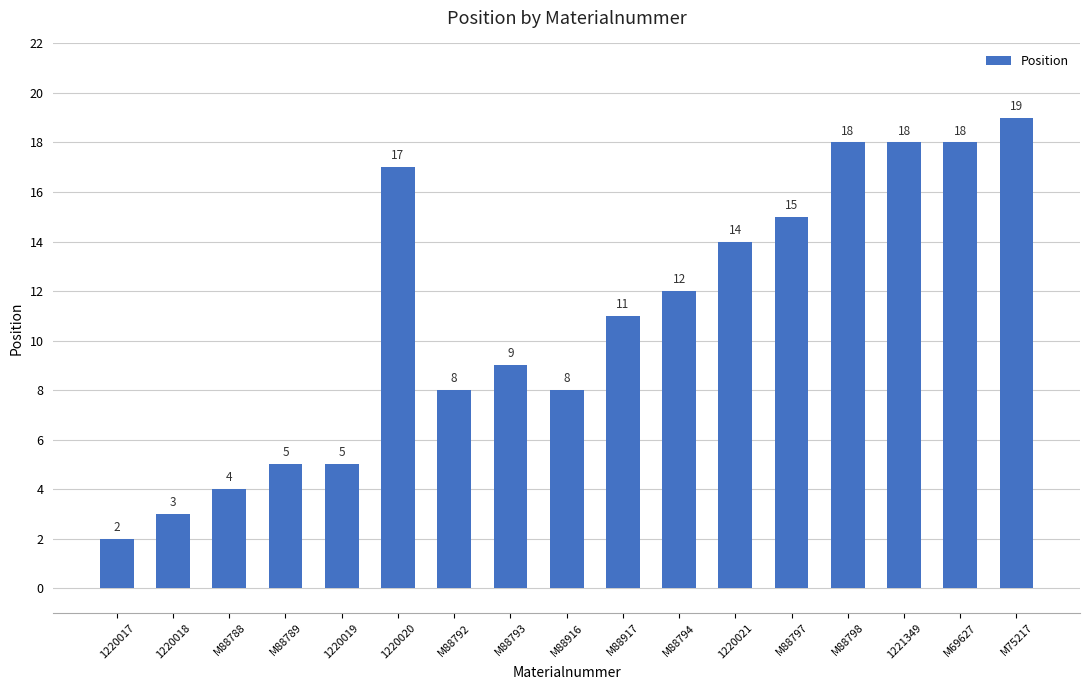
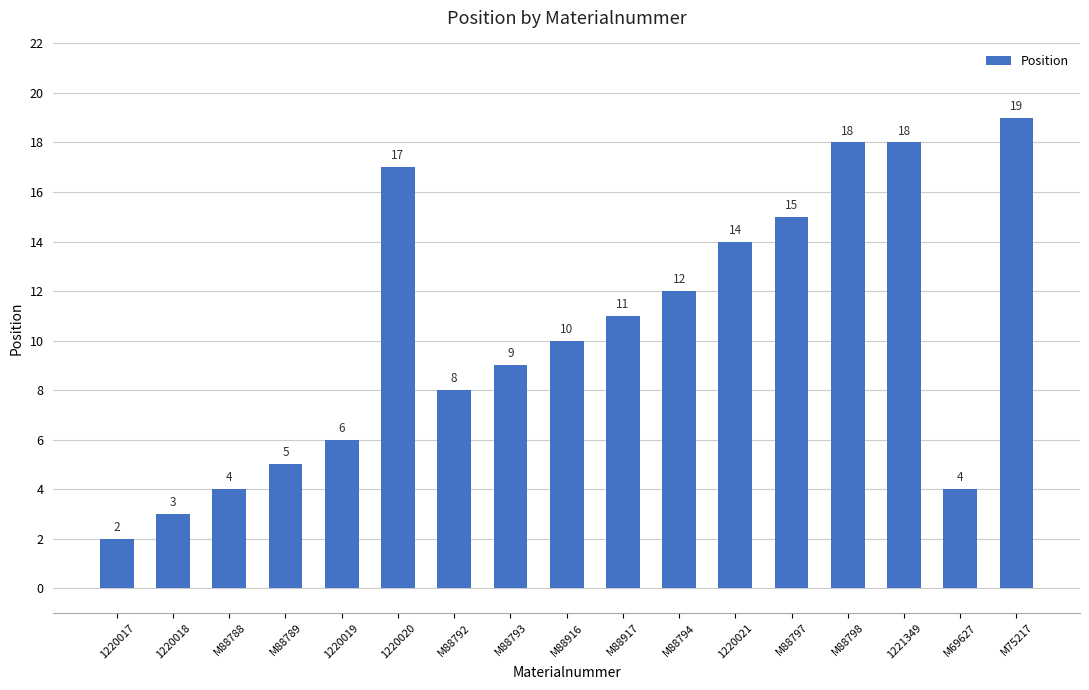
1220019: 5 -> 6
M88916: 8 -> 10
M69627: 18 -> 4
